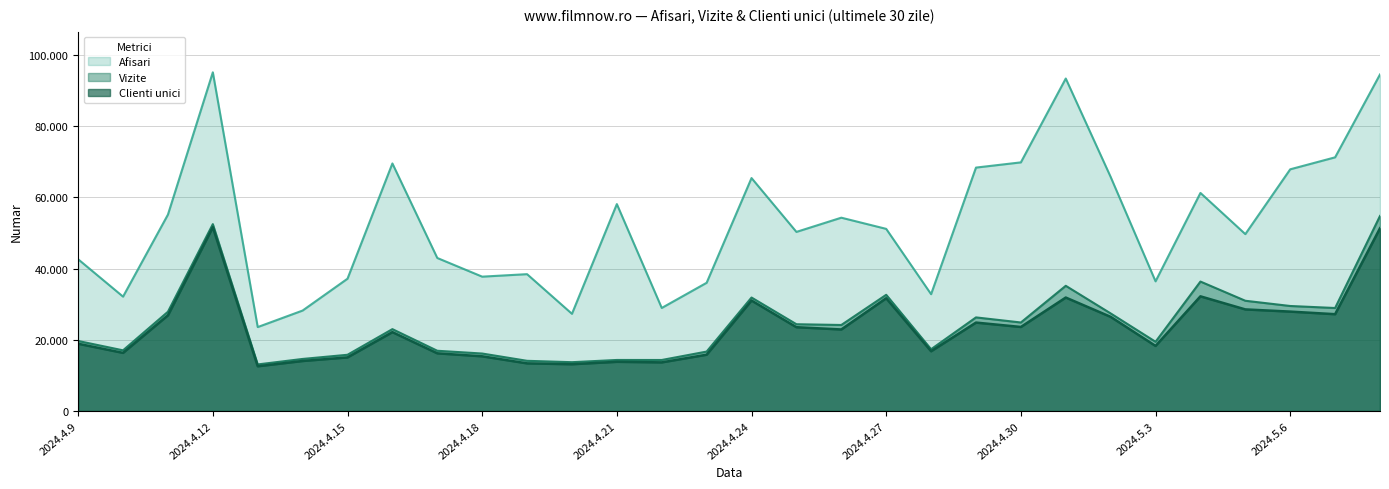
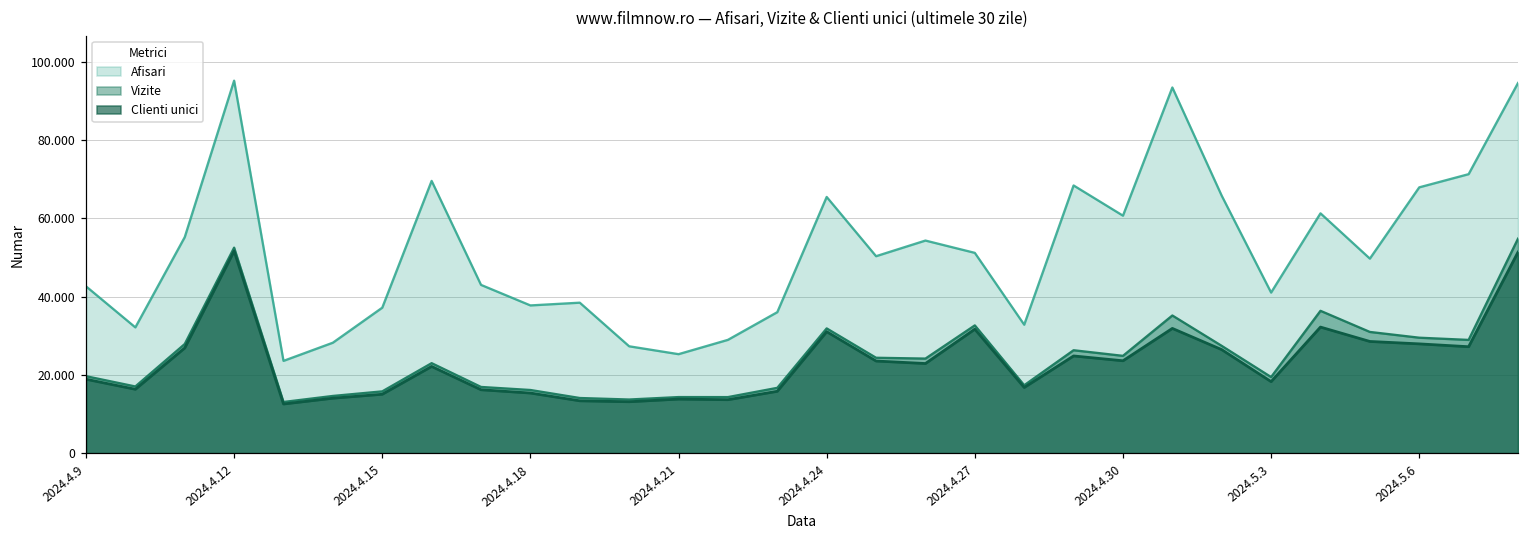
Afisari, 2024.4.21: 58 -> 25
Afisari, 2024.4.30: 70 -> 61
Afisari, 2024.5.3: 36 -> 41
